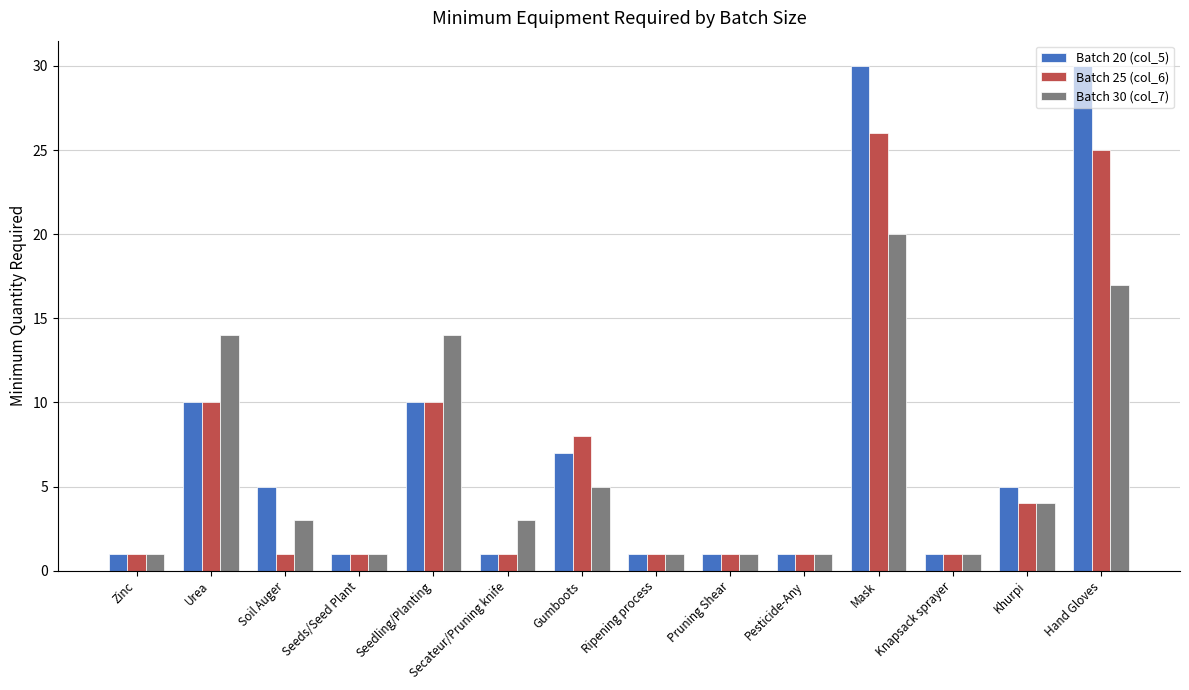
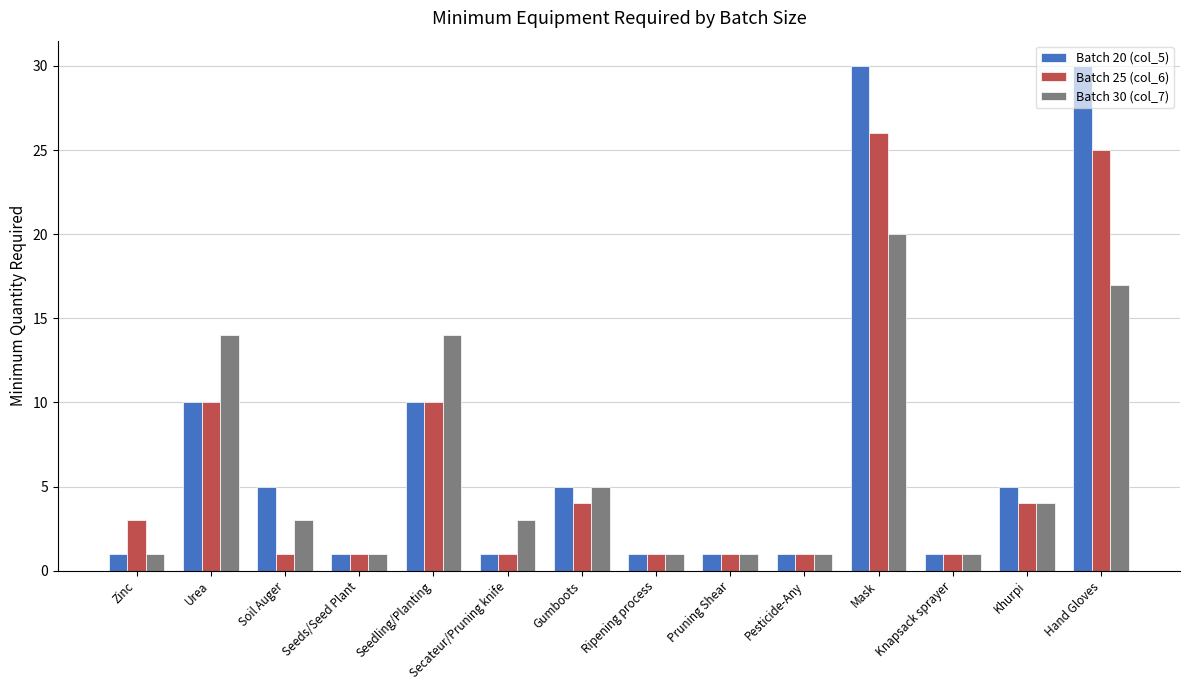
Batch 25 (col_6), Zinc: 1 -> 3
Batch 20 (col_5), Gumboots: 7 -> 5
Batch 25 (col_6), Gumboots: 8 -> 4
